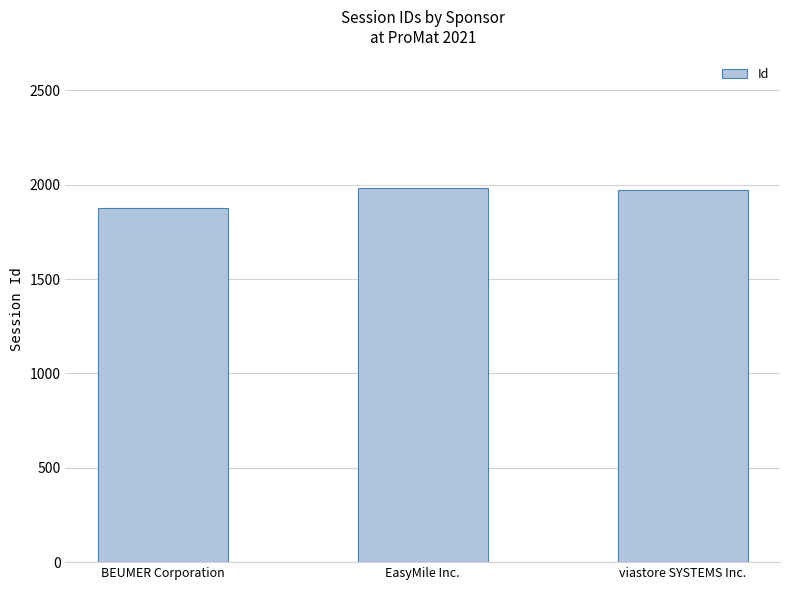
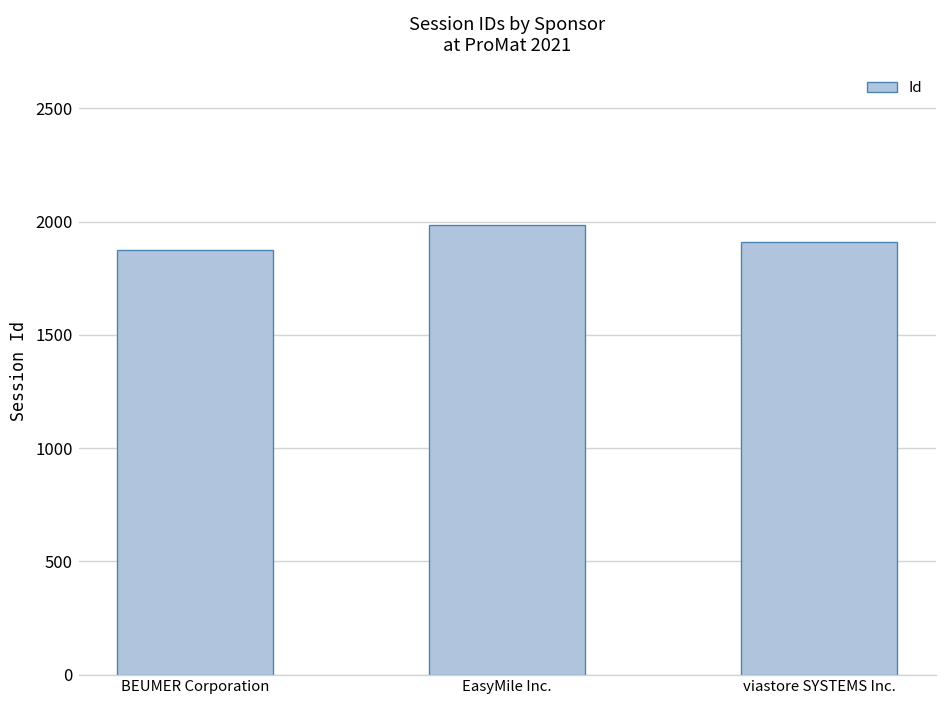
viastore SYSTEMS Inc.: 1970 -> 1910
